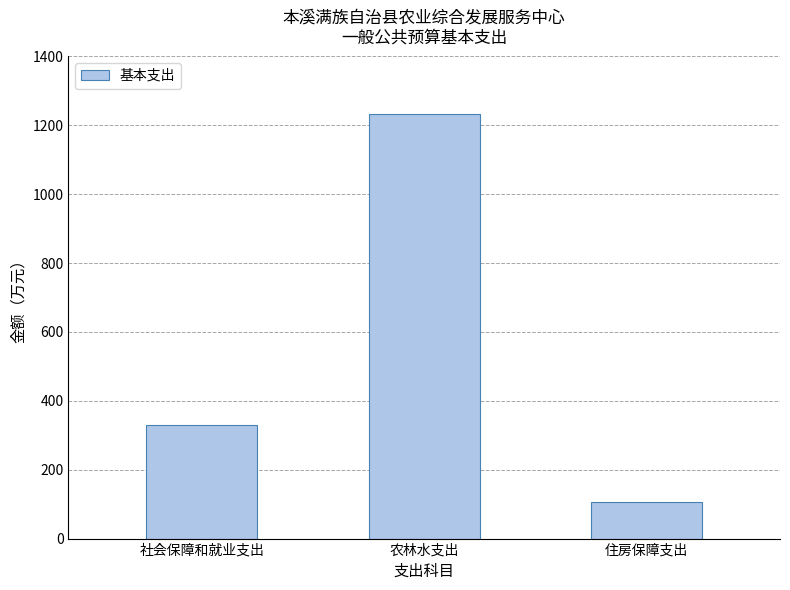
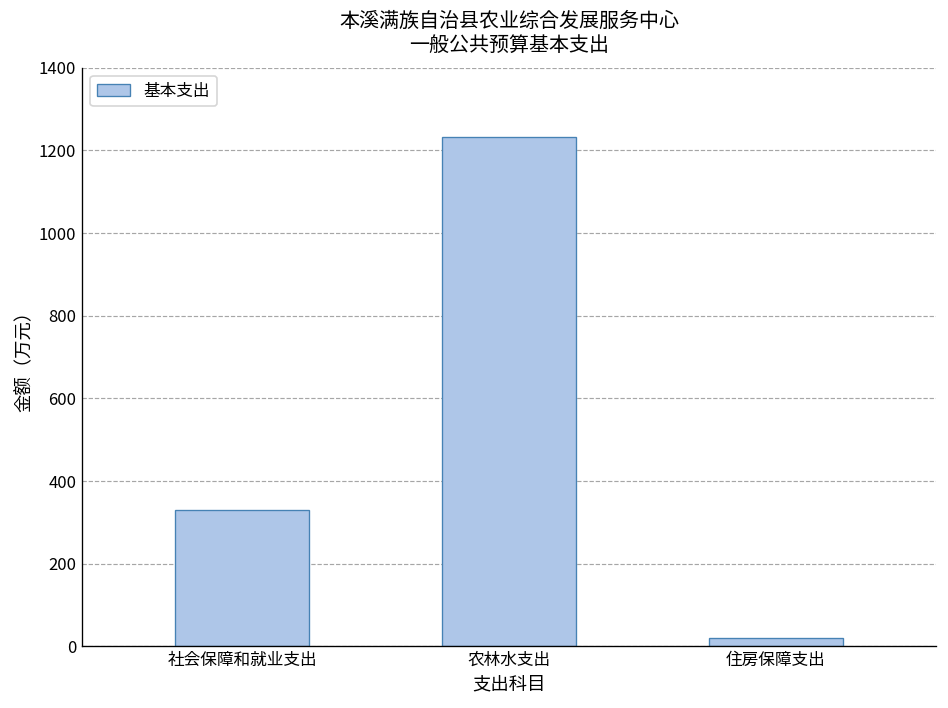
住房保障支出: 110 -> 20
